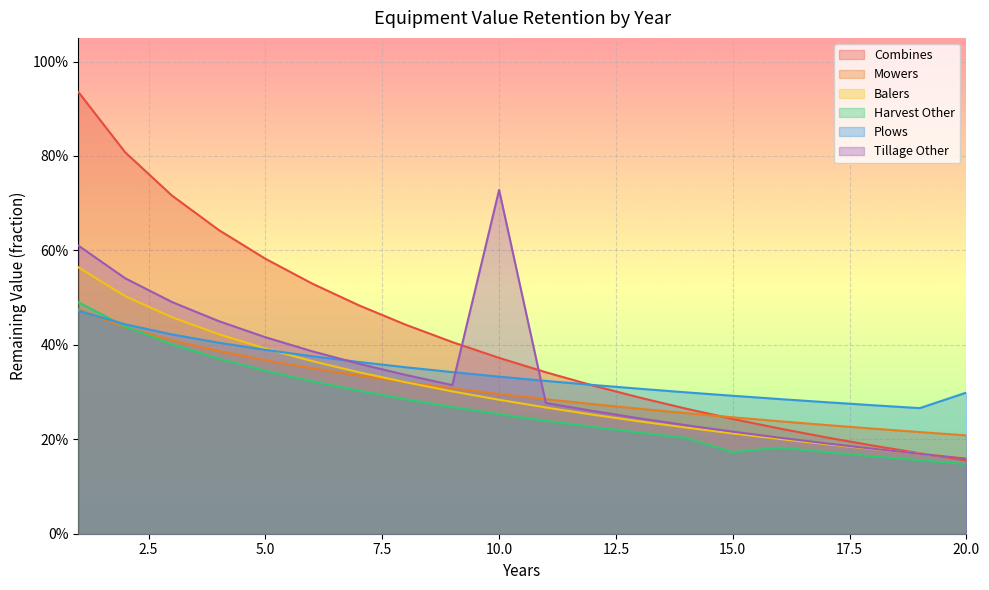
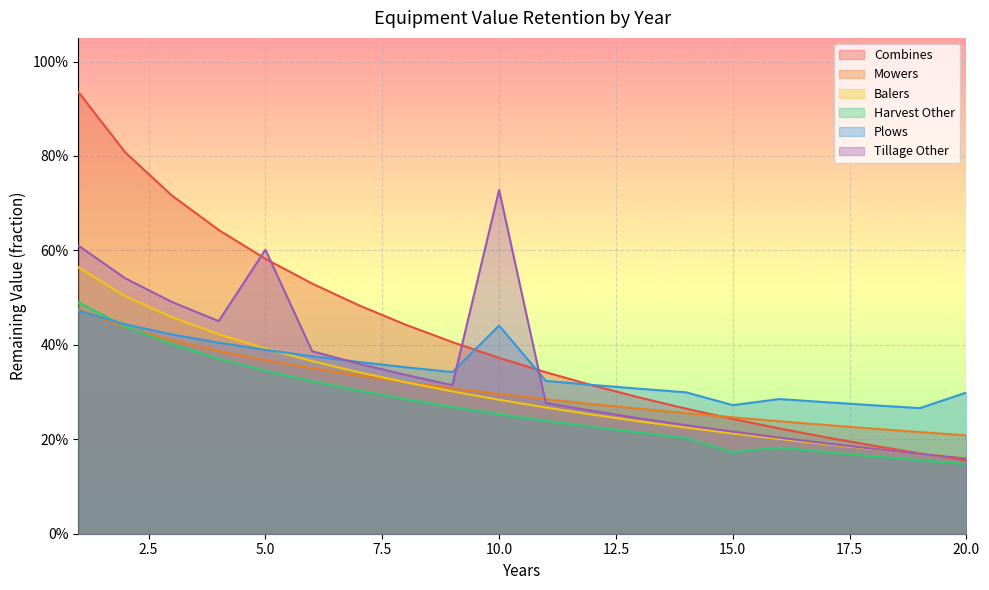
Tillage Other, 5.0: 42% -> 60%
Plows, 10.0: 33% -> 44%
Plows, 15.0: 29% -> 27%
